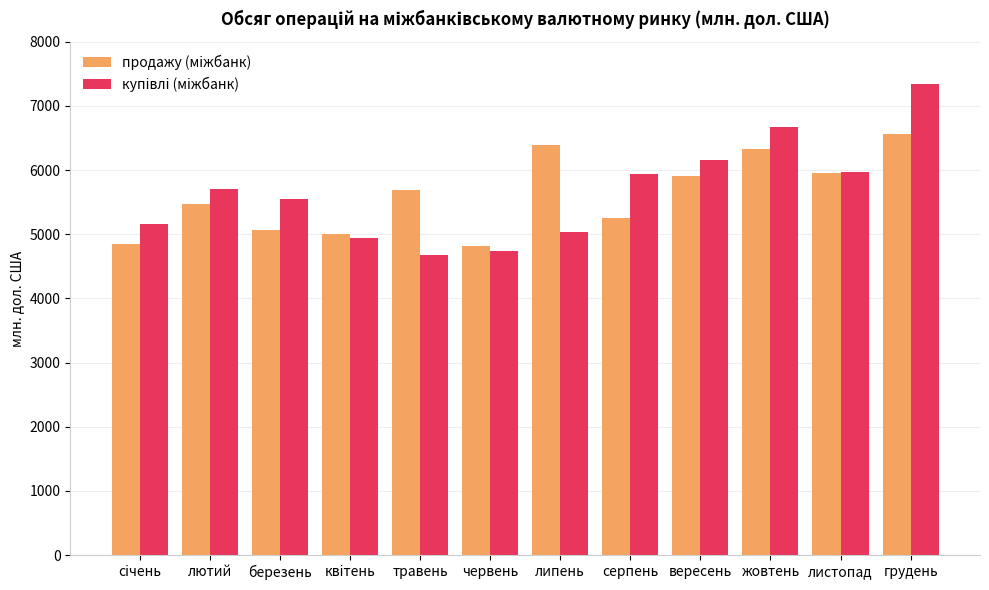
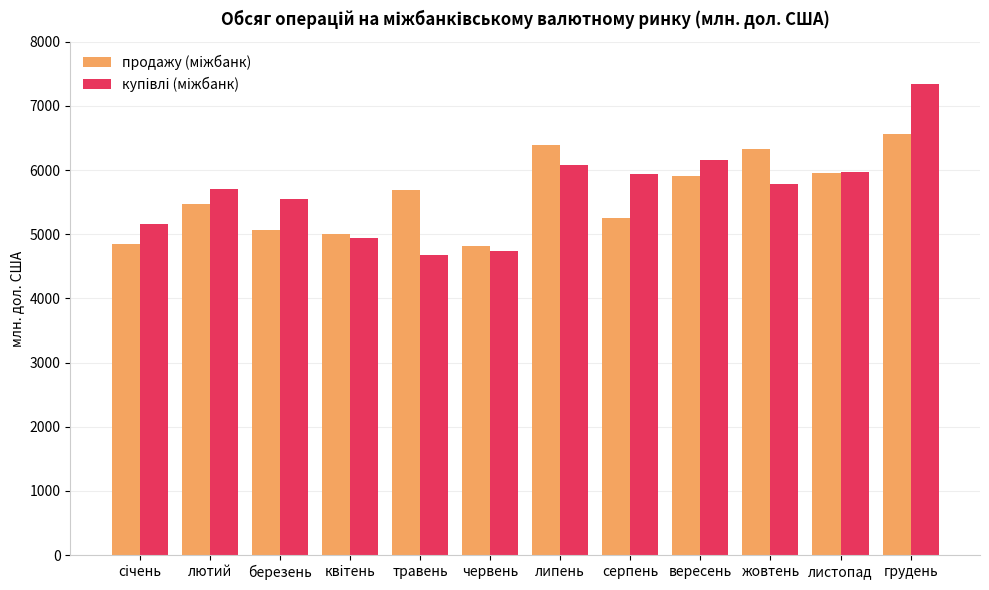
купівлі (міжбанк), липень: 5000 -> 6100
купівлі (міжбанк), жовтень: 6700 -> 5800
